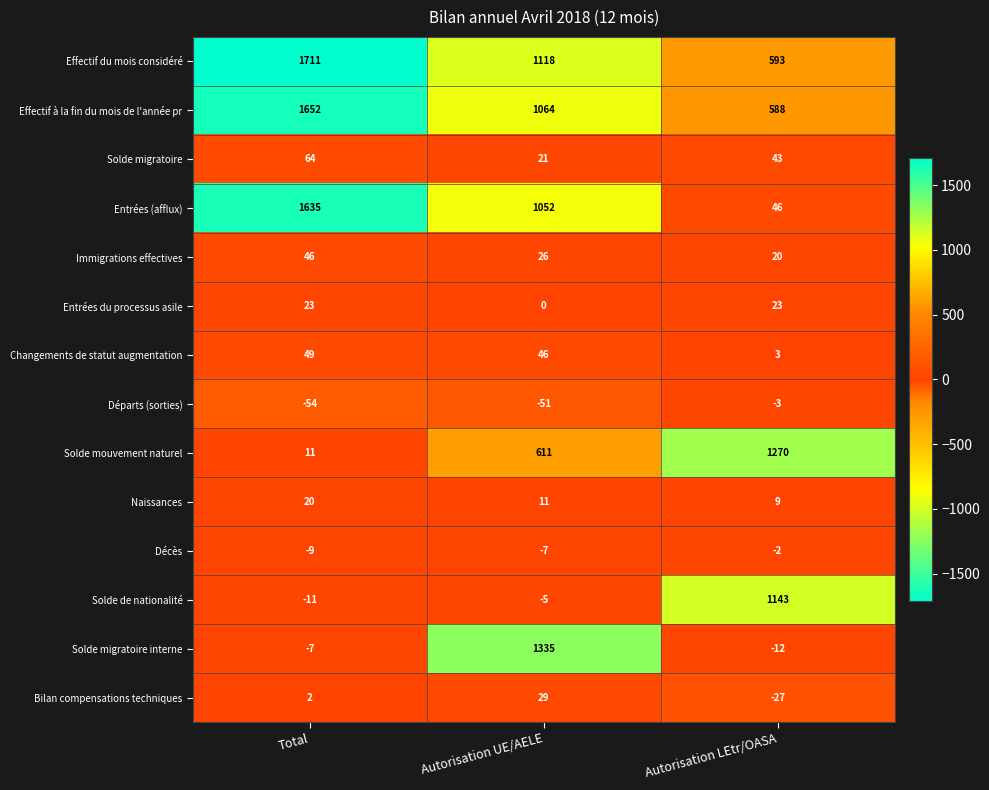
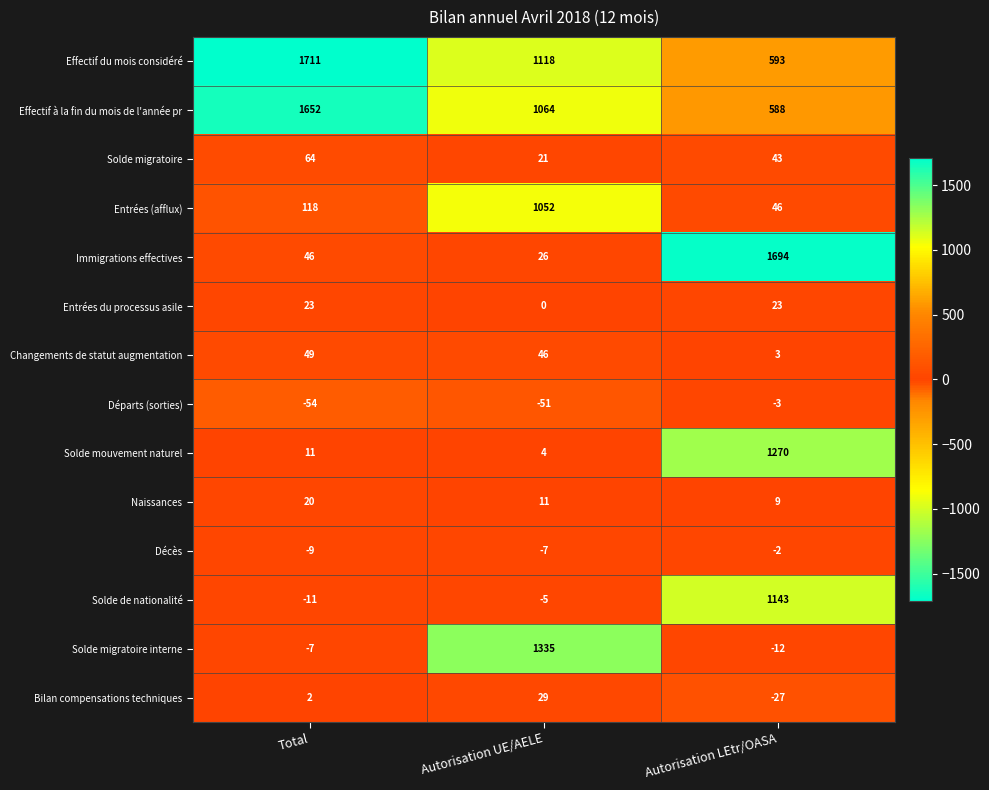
Entrées (afflux), Total: 1635 -> 118
Immigrations effectives, Autorisation LEtr/OASA: 20 -> 1694
Solde mouvement naturel, Autorisation UE/AELE: 611 -> 4
